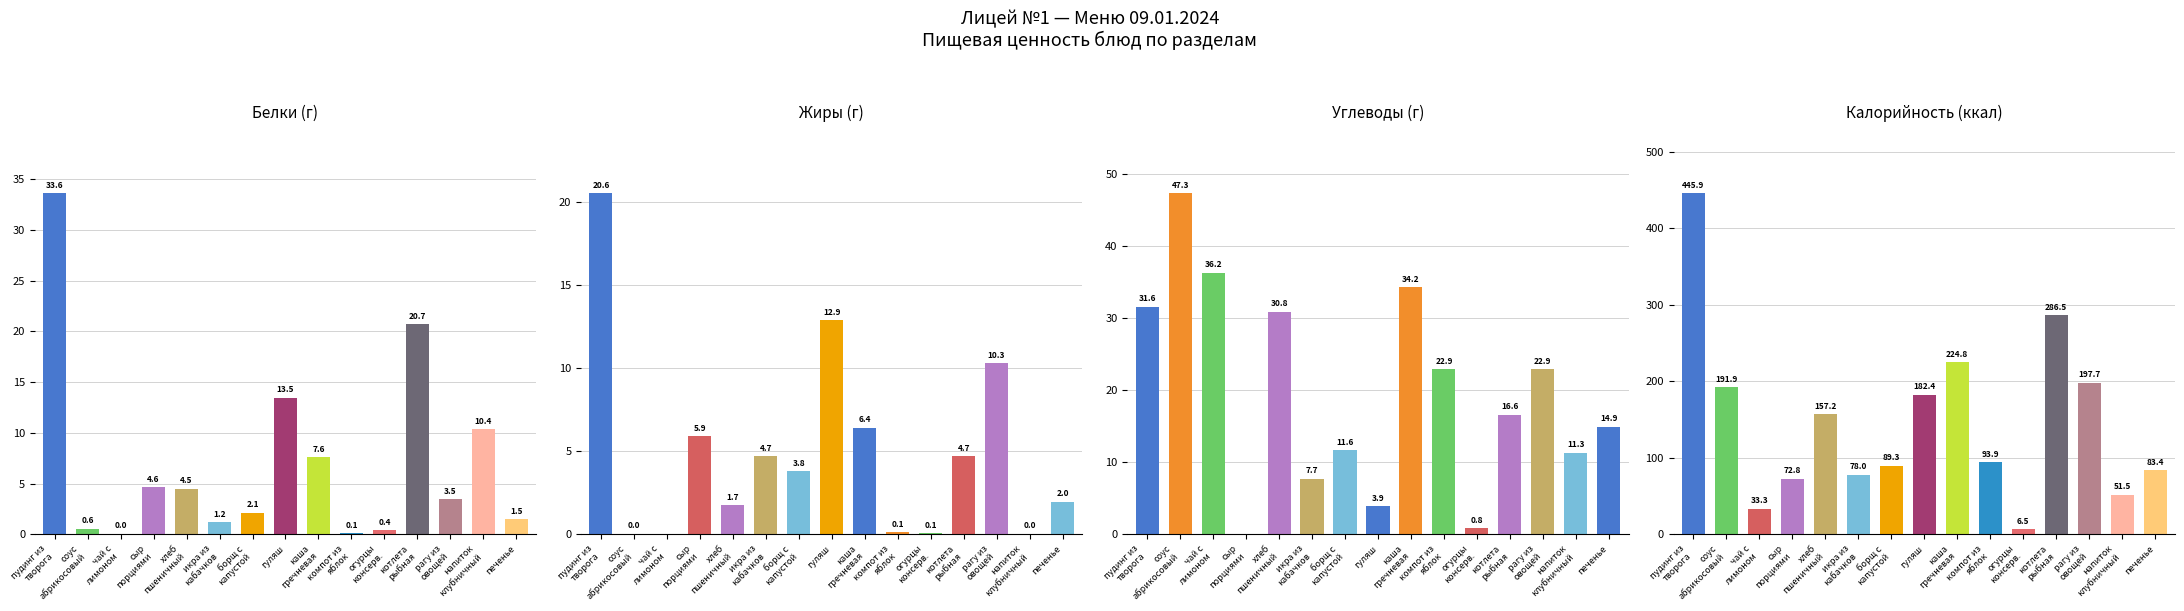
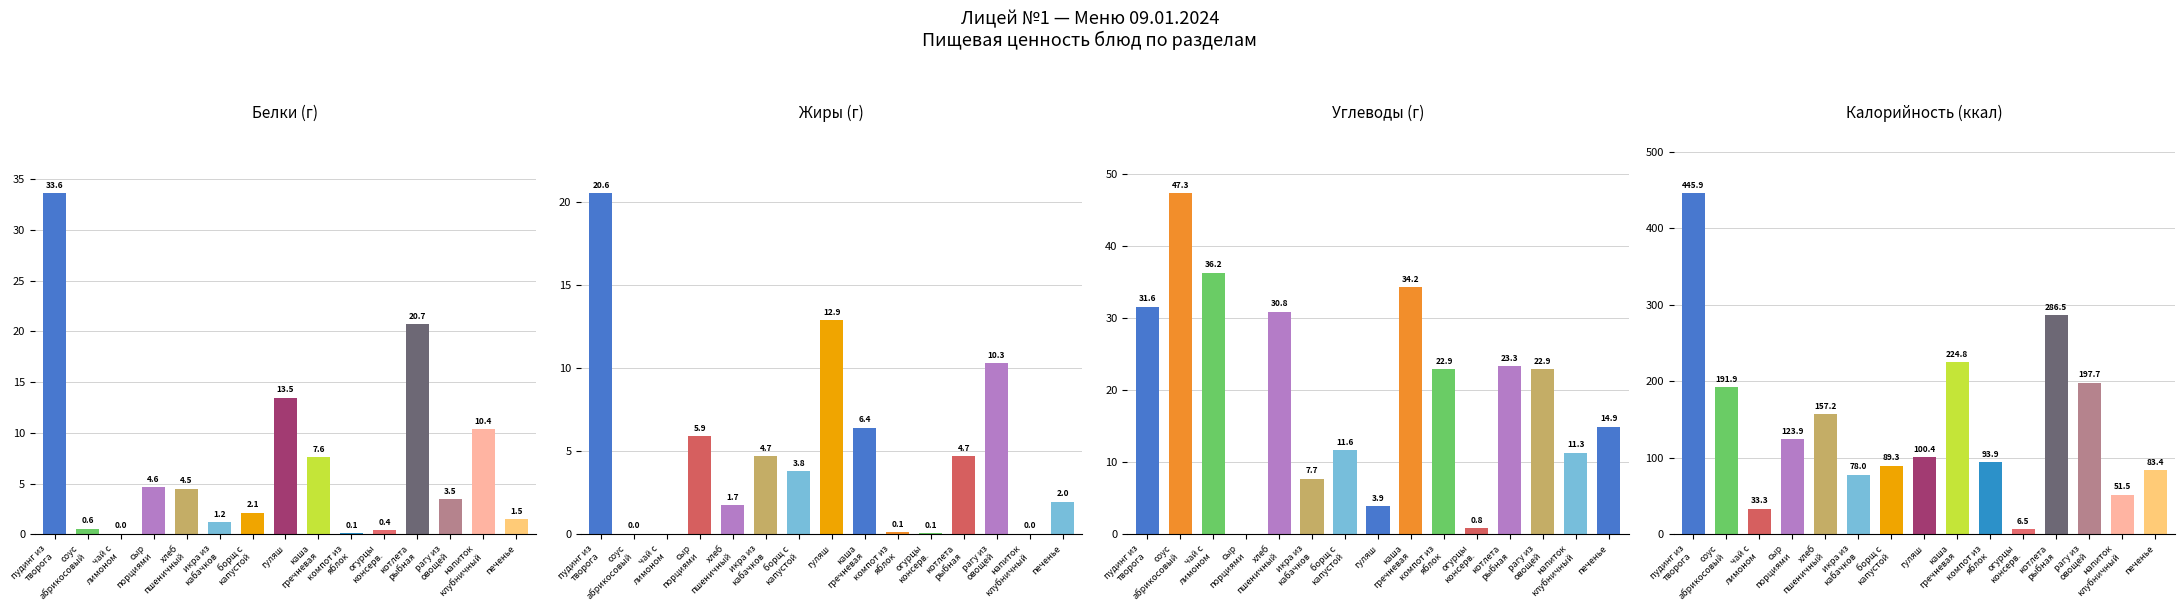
Углеводы (г), котлета рыбная: 16.6 -> 23.3
Калорийность (ккал), сыр порциями: 72.8 -> 123.9
Калорийность (ккал), гуляш: 182.4 -> 100.4
